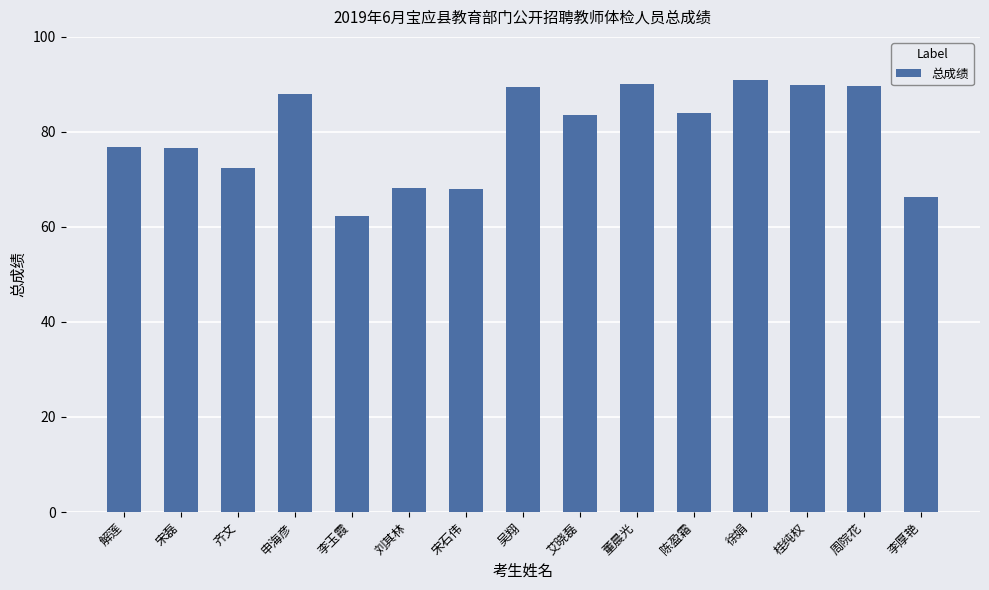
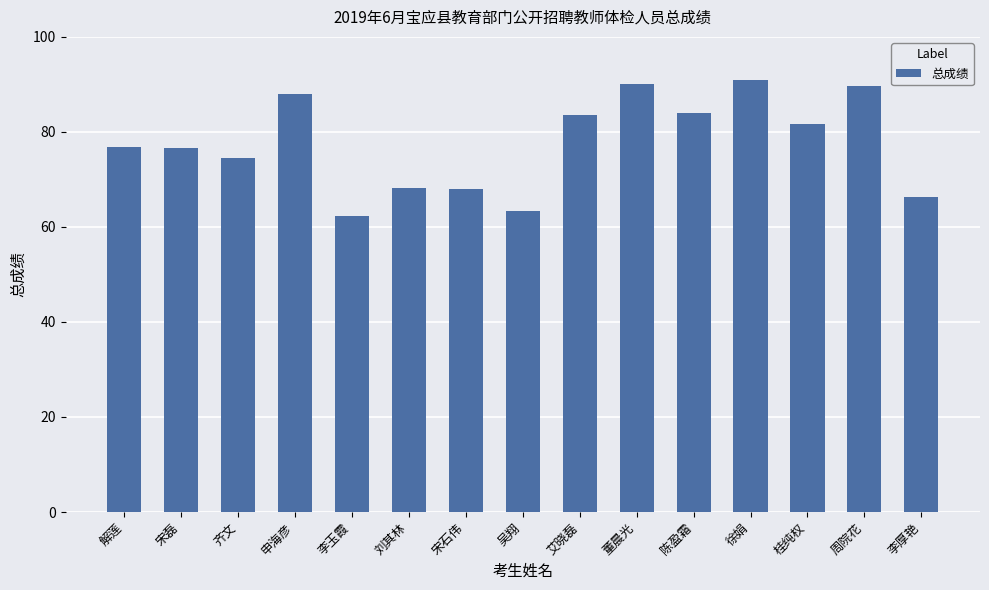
齐文: 72 -> 75
吴翔: 89 -> 63
桂纯权: 90 -> 82
